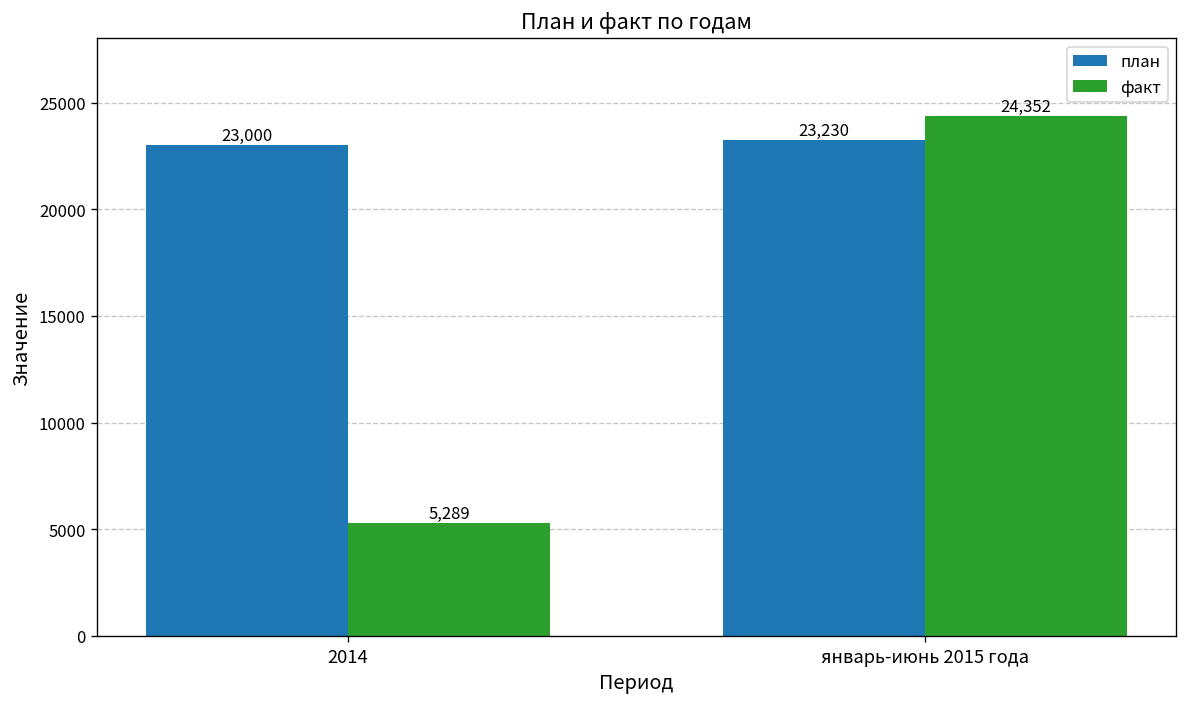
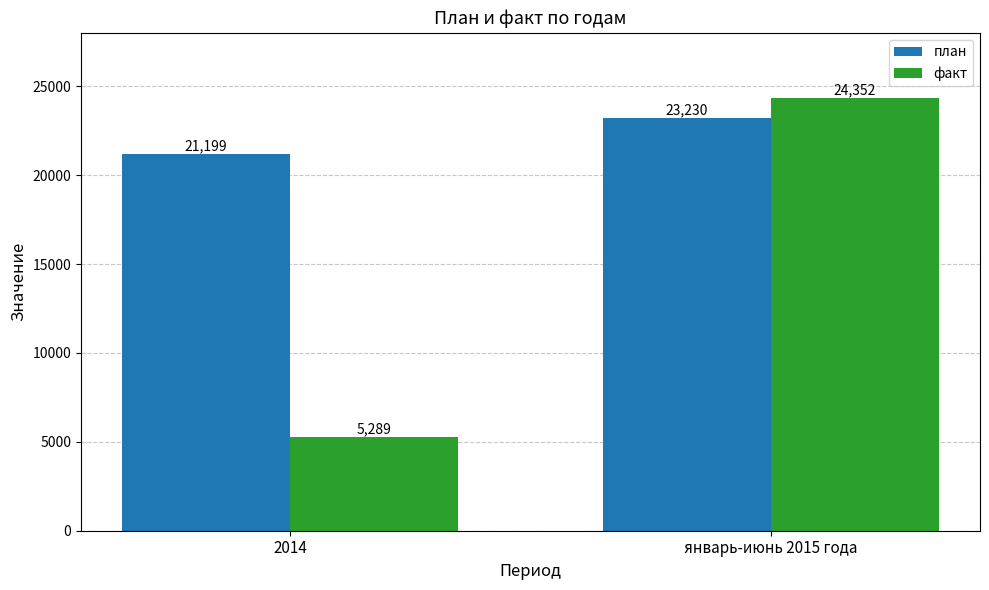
план, 2014: 23,000 -> 21,199
